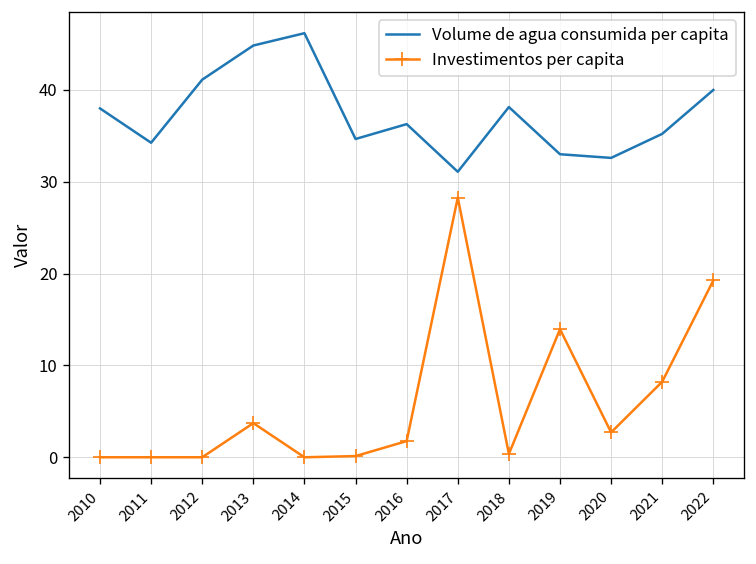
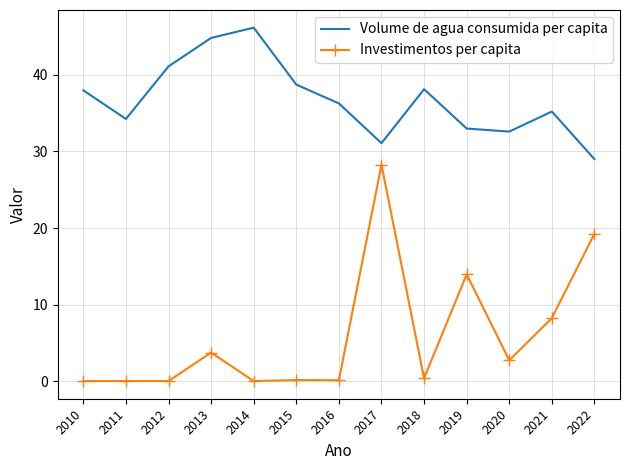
Volume de agua consumida per capita, 2015: 35 -> 39
Investimentos per capita, 2016: 2 -> 0
Volume de agua consumida per capita, 2022: 40 -> 29
